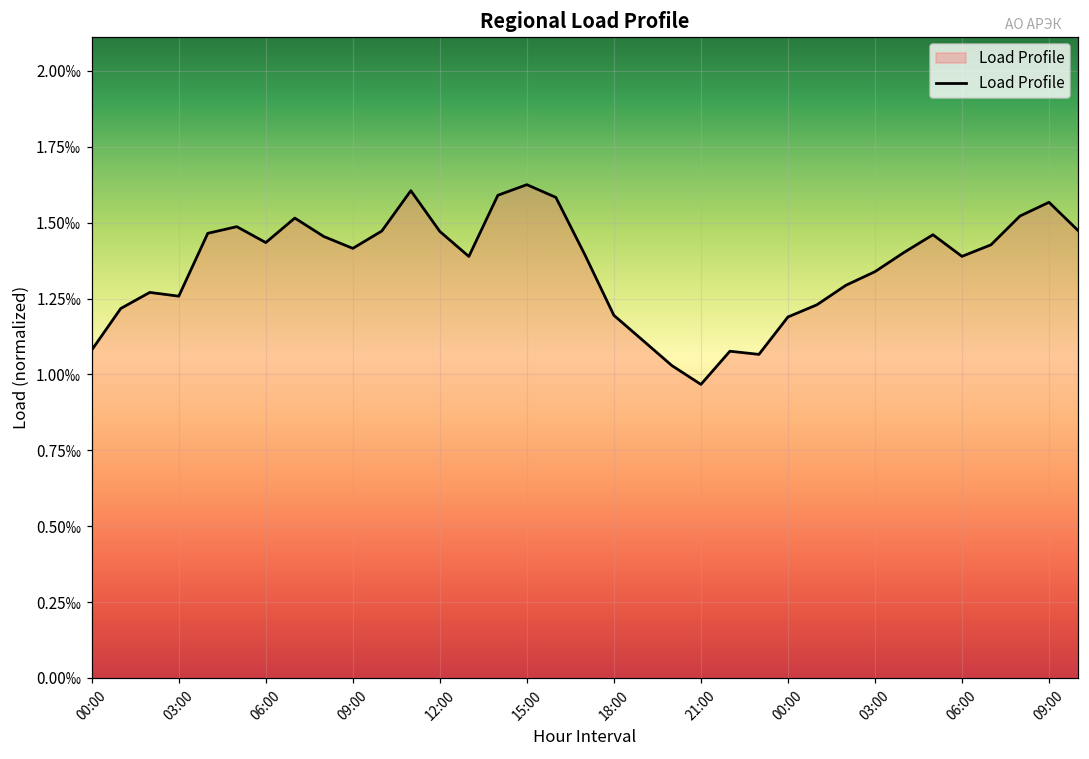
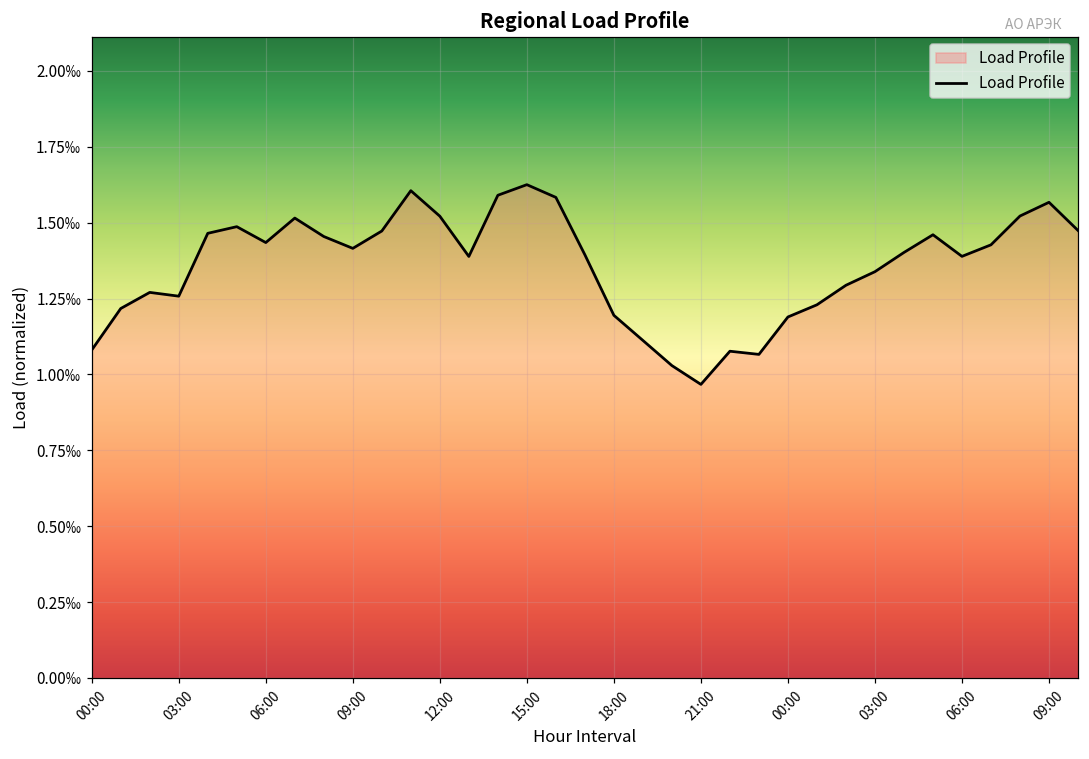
12:00: 1.47‰ -> 1.52‰
